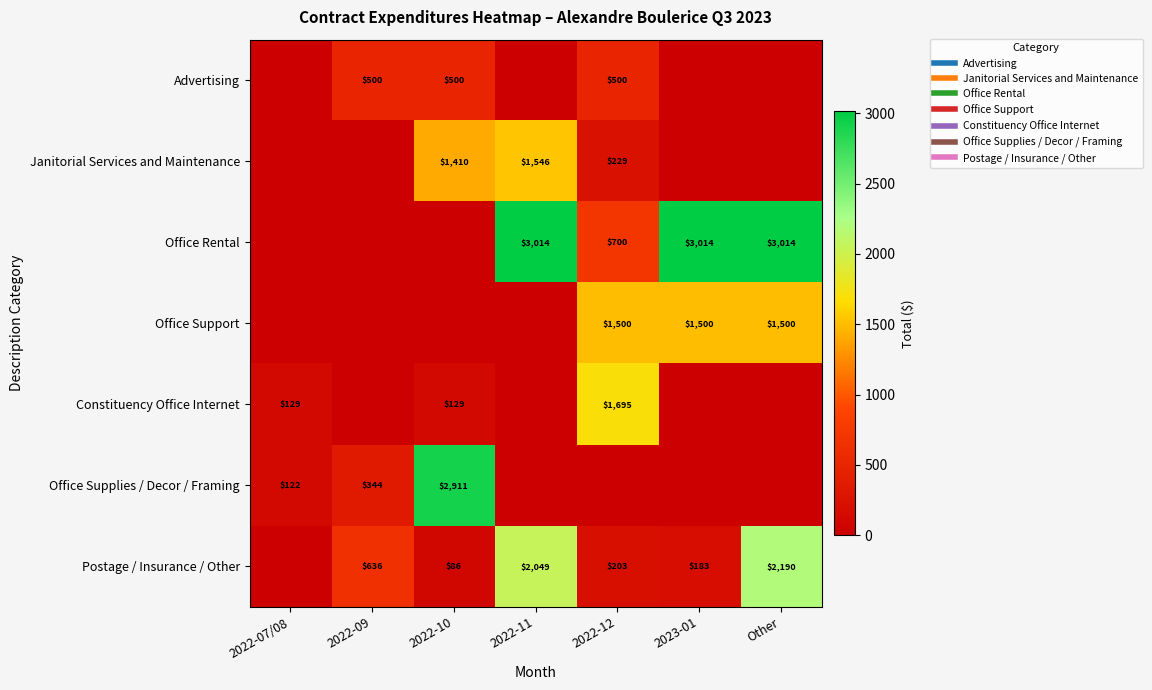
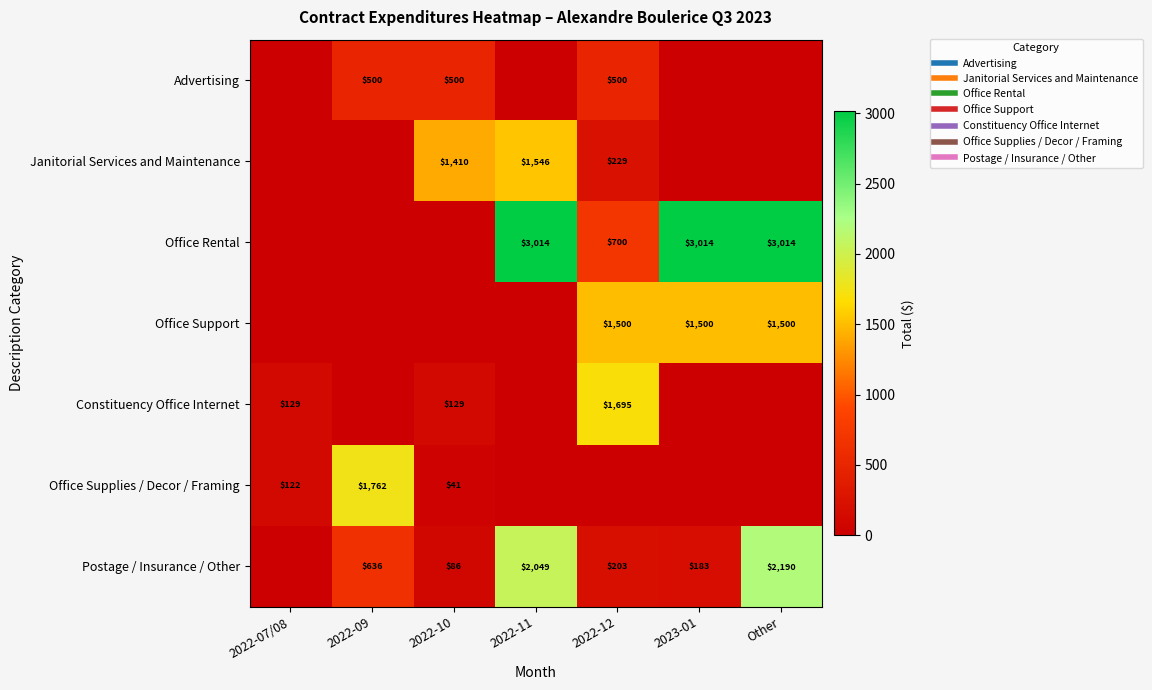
Office Supplies / Decor / Framing, 2022-09: $344 -> $1,762
Office Supplies / Decor / Framing, 2022-10: $2,911 -> $41
